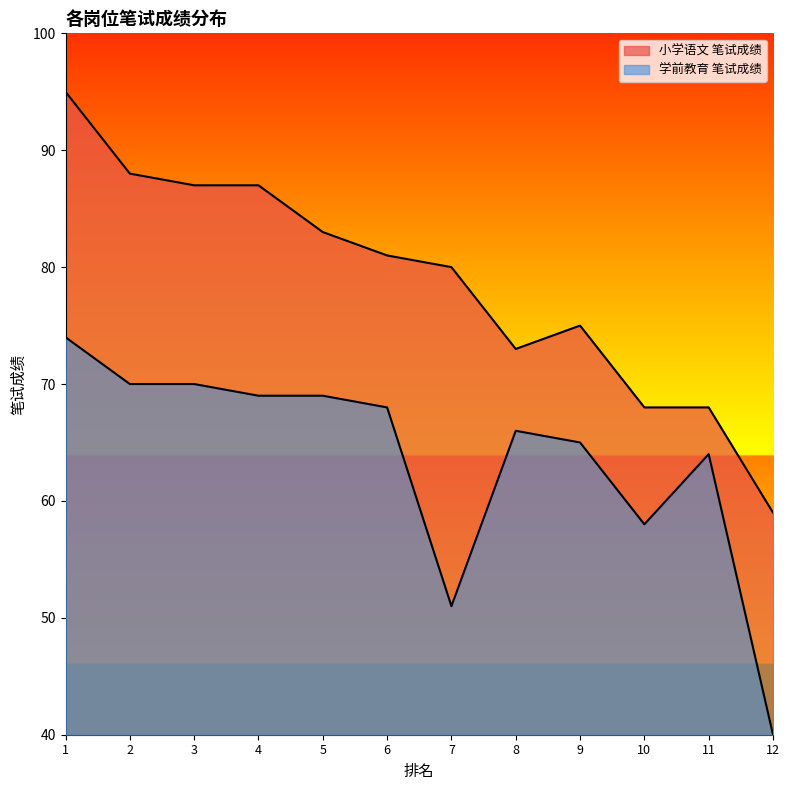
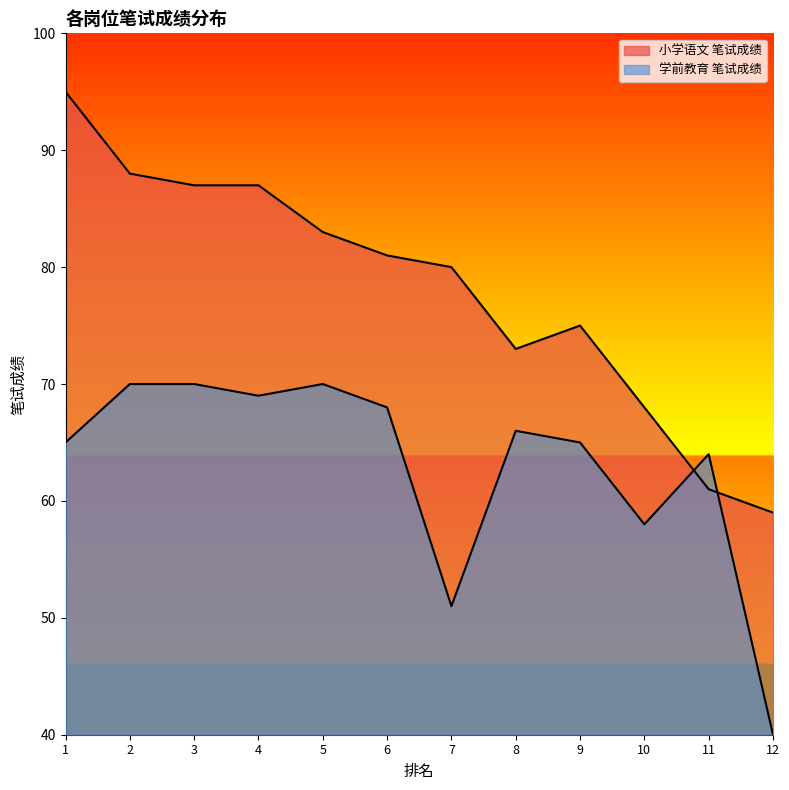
学前教育 笔试成绩, 1: 74 -> 65
学前教育 笔试成绩, 5: 69 -> 70
小学语文 笔试成绩, 11: 68 -> 61
